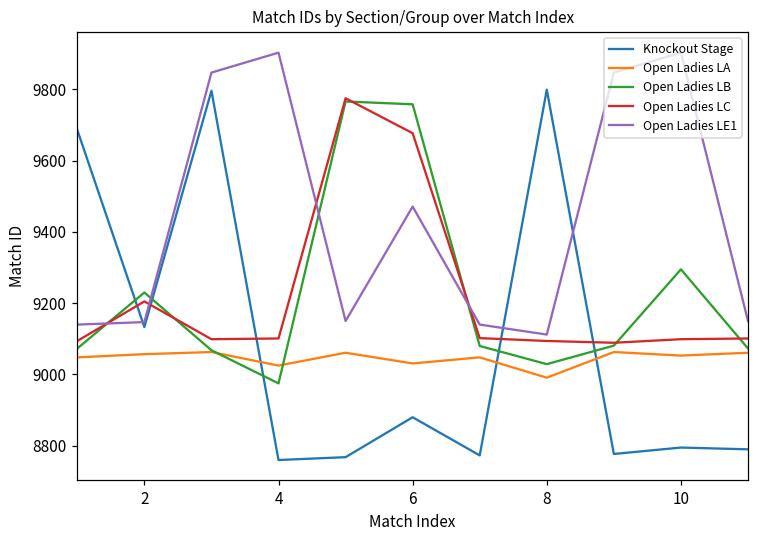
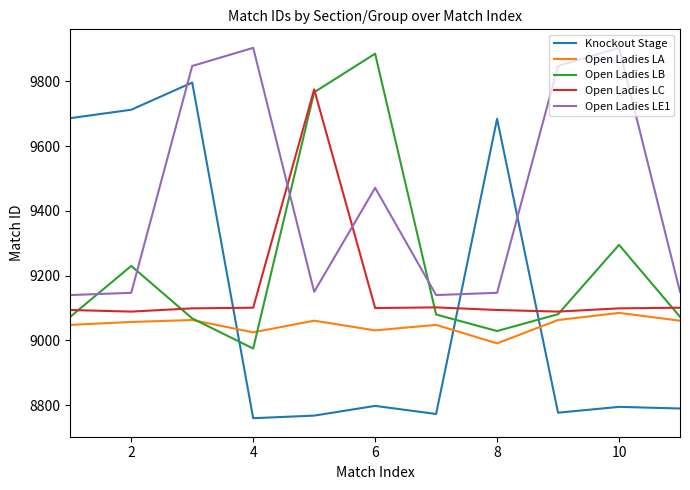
Knockout Stage, 2: 9130 -> 9710
Open Ladies LC, 2: 9210 -> 9090
Knockout Stage, 6: 8880 -> 8800
Open Ladies LB, 6: 9760 -> 9890
Open Ladies LC, 6: 9680 -> 9100
Knockout Stage, 8: 9800 -> 9680
Open Ladies LE1, 8: 9110 -> 9150
Open Ladies LA, 10: 9050 -> 9090
